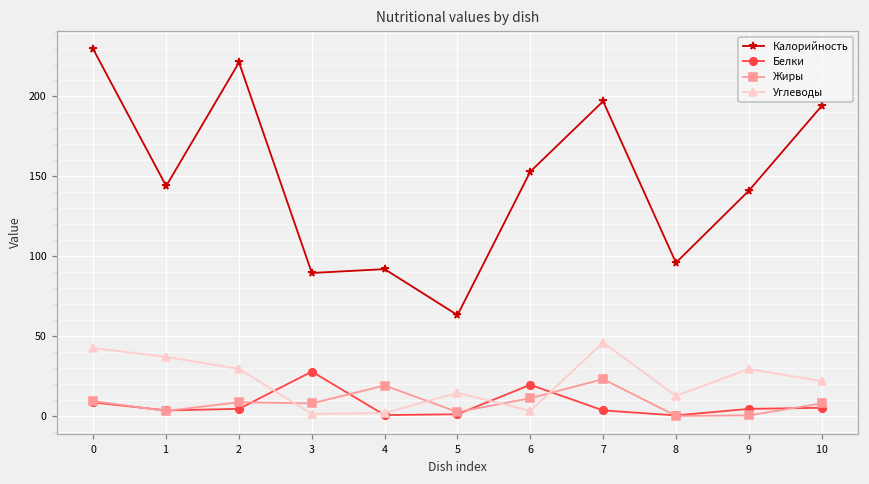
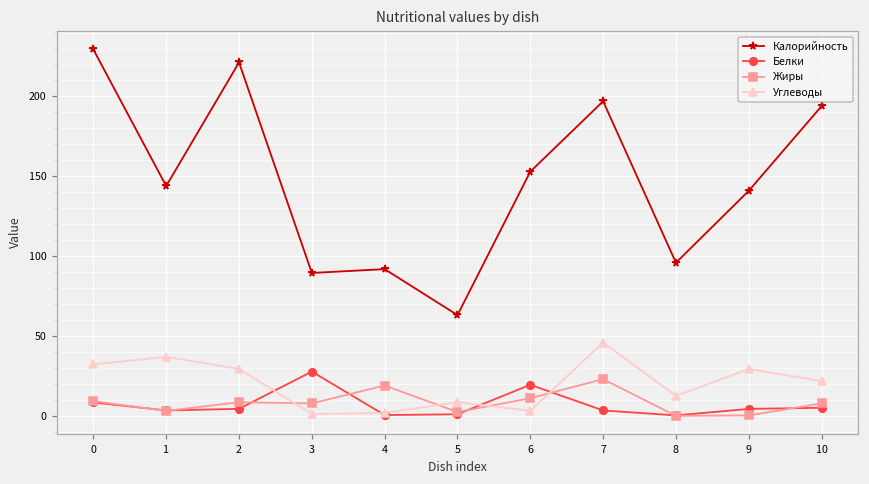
Углеводы, 0: 43 -> 32
Углеводы, 5: 15 -> 9
